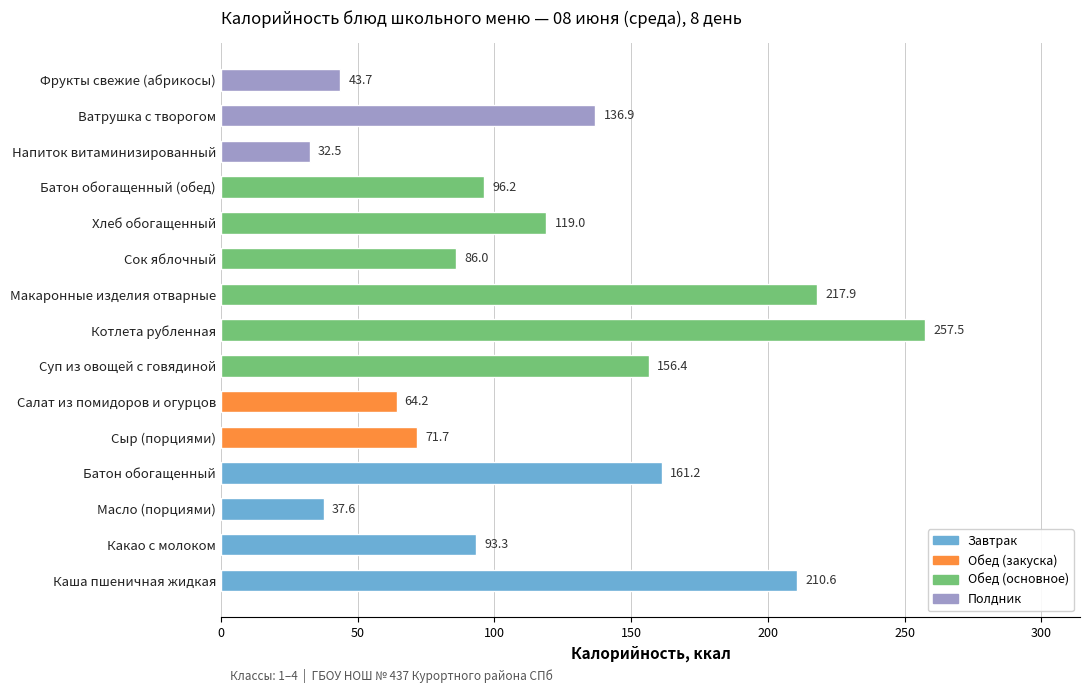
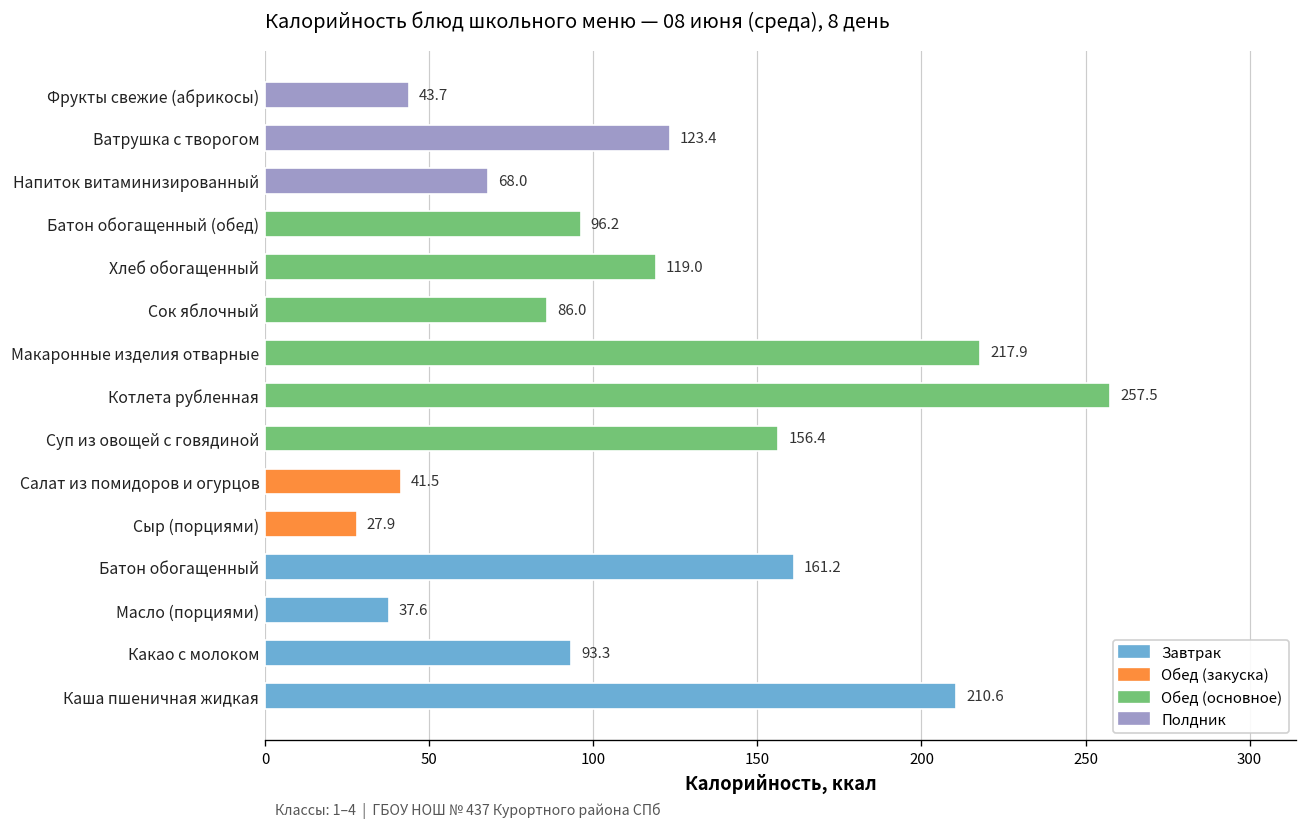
Ватрушка с творогом: 136.9 -> 123.4
Напиток витаминизированный: 32.5 -> 68.0
Салат из помидоров и огурцов: 64.2 -> 41.5
Сыр (порциями): 71.7 -> 27.9
